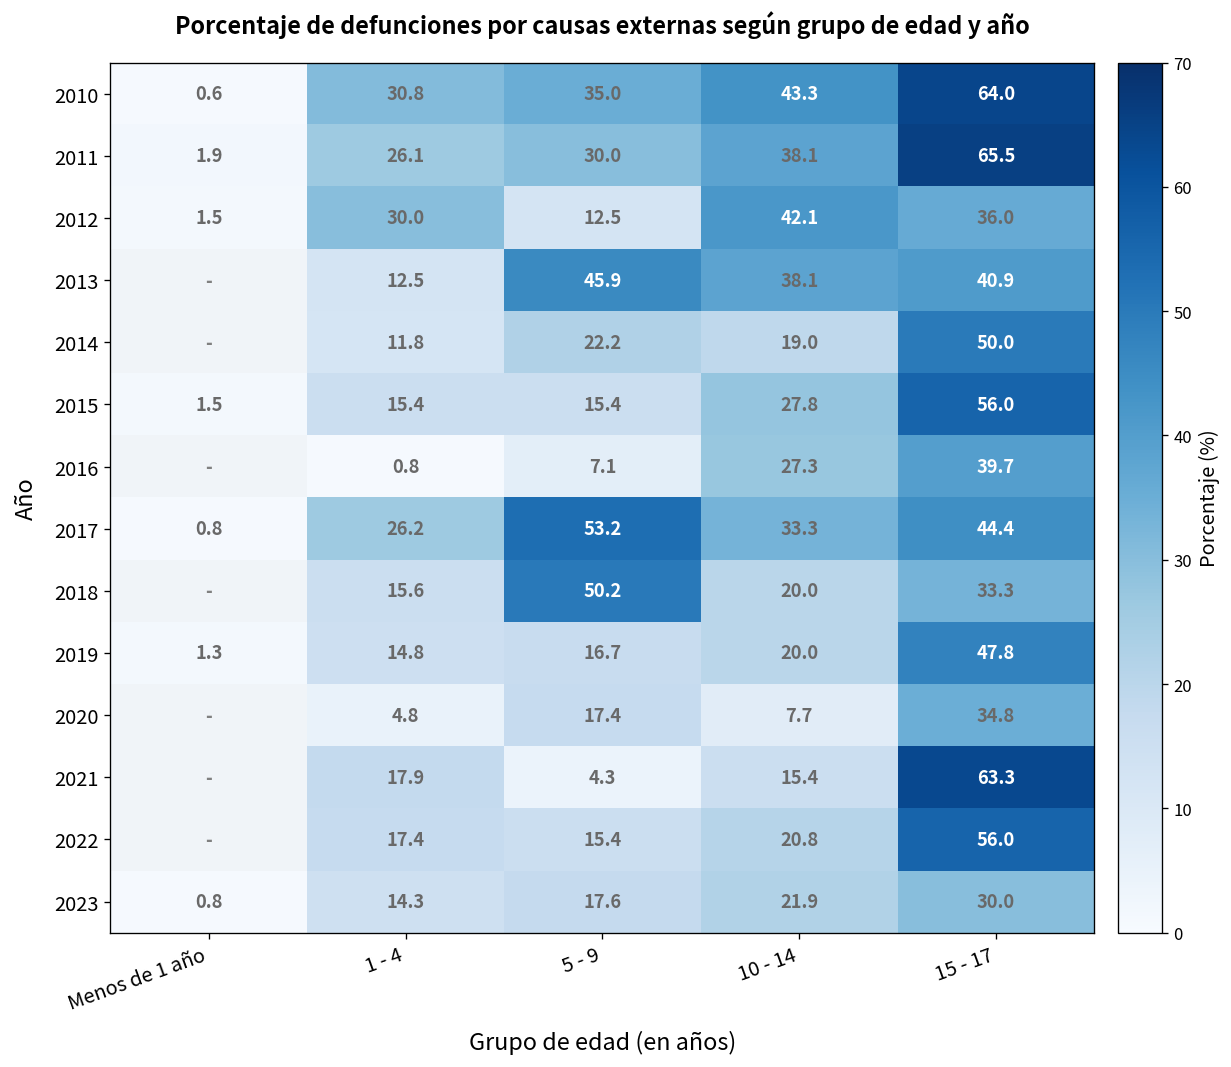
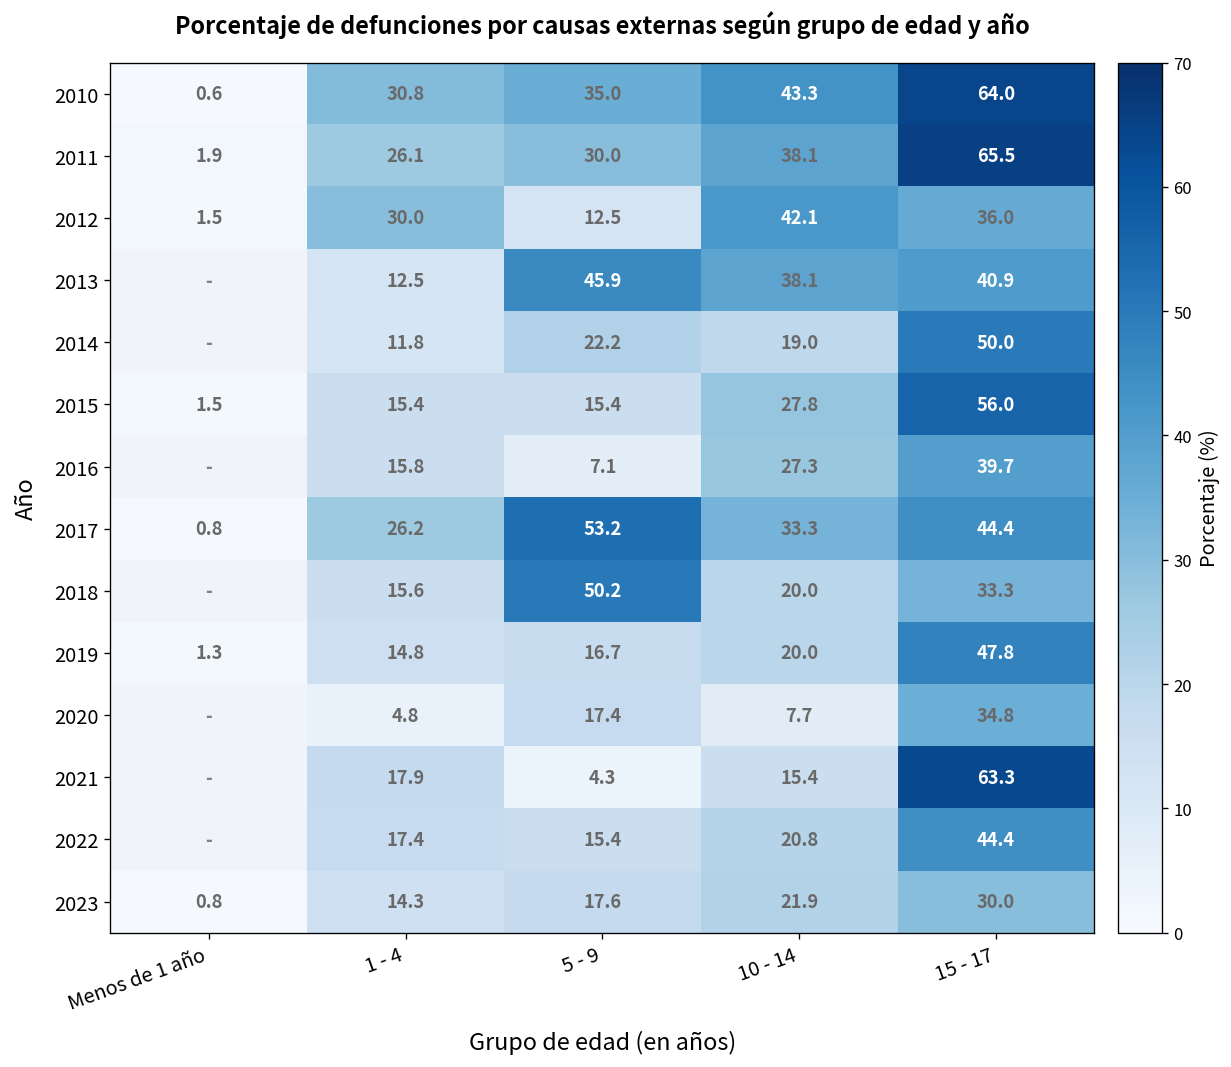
2016, 1 - 4: 0.8 -> 15.8
2022, 15 - 17: 56.0 -> 44.4
